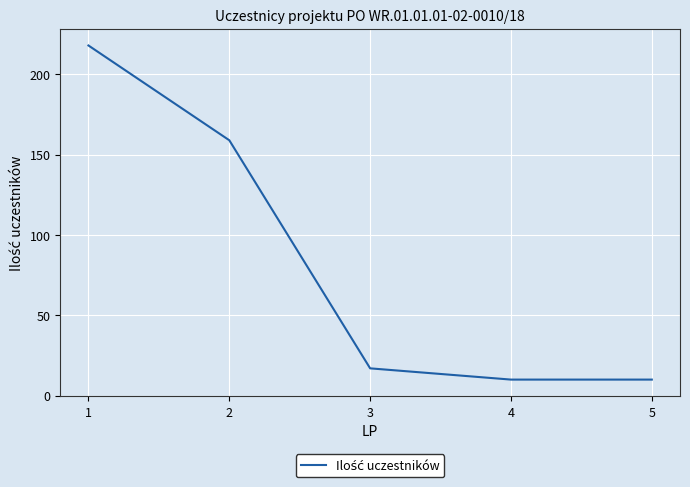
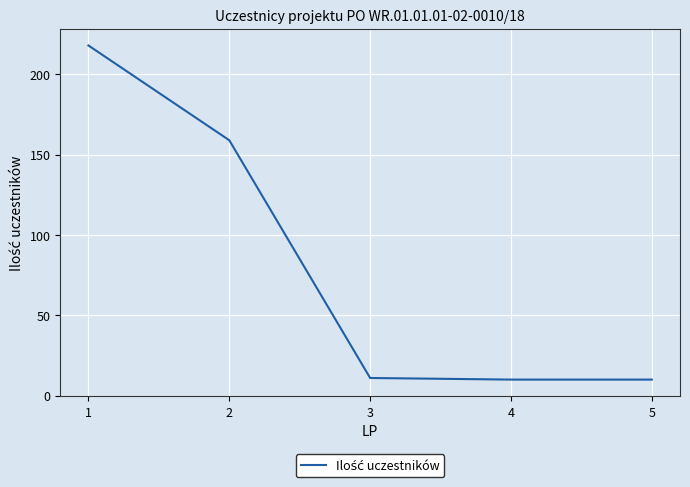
3: 17 -> 11
